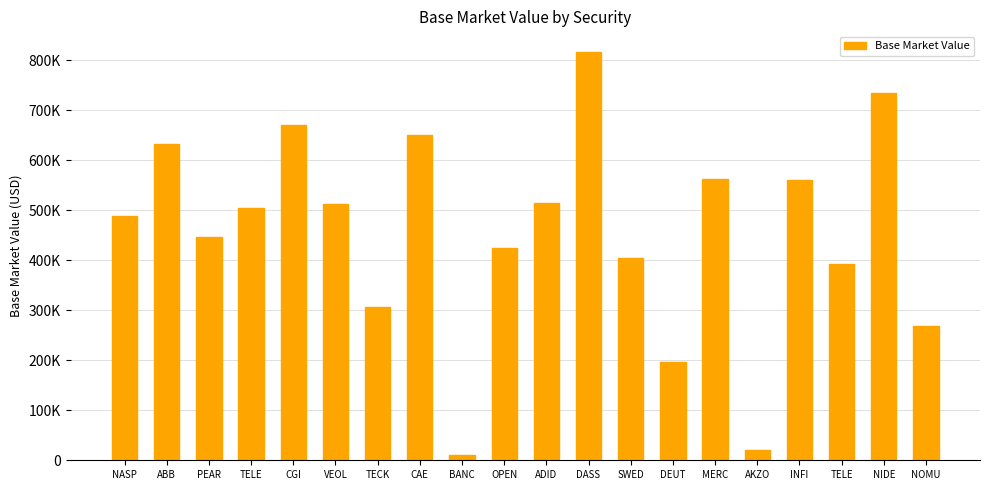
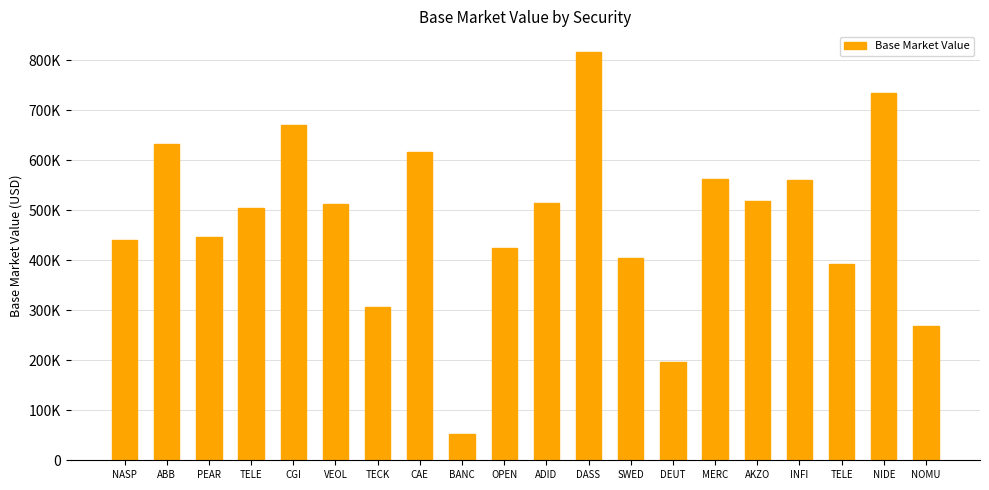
NASP: 490000 -> 440000
CAE: 650000 -> 620000
BANC: 10000 -> 50000
AKZO: 20000 -> 520000
